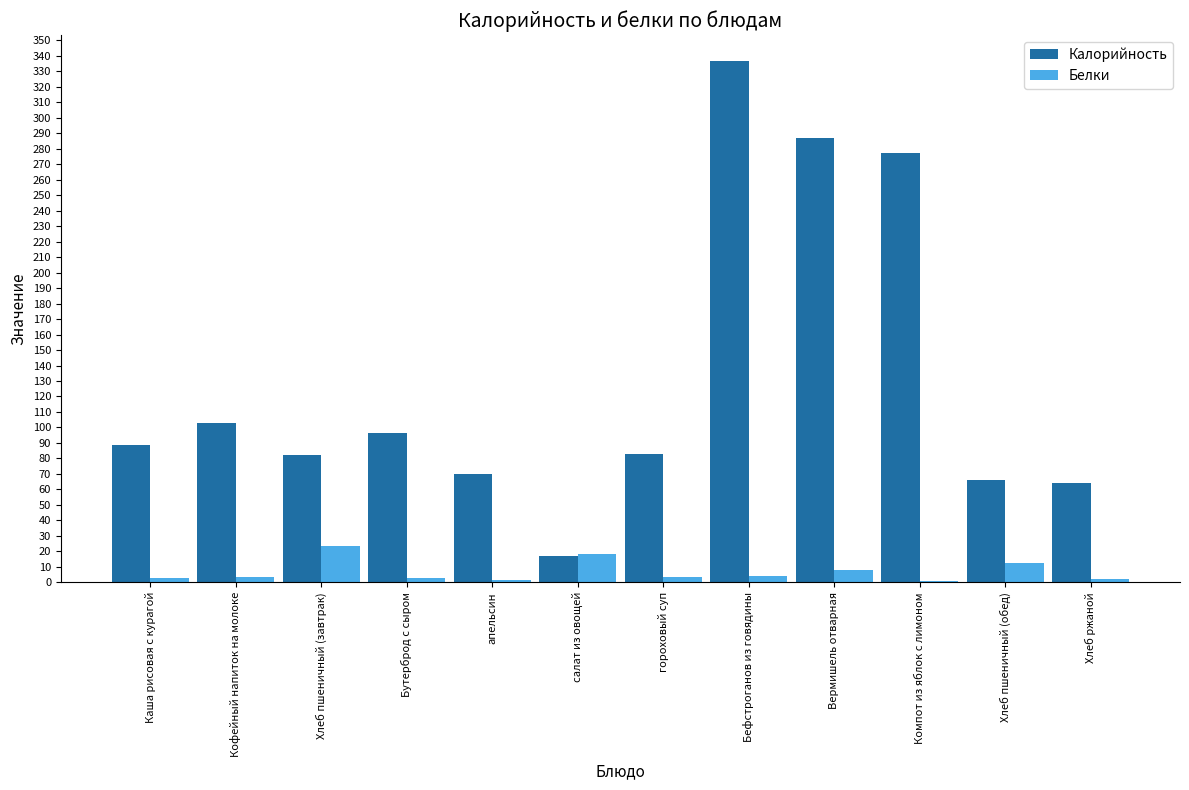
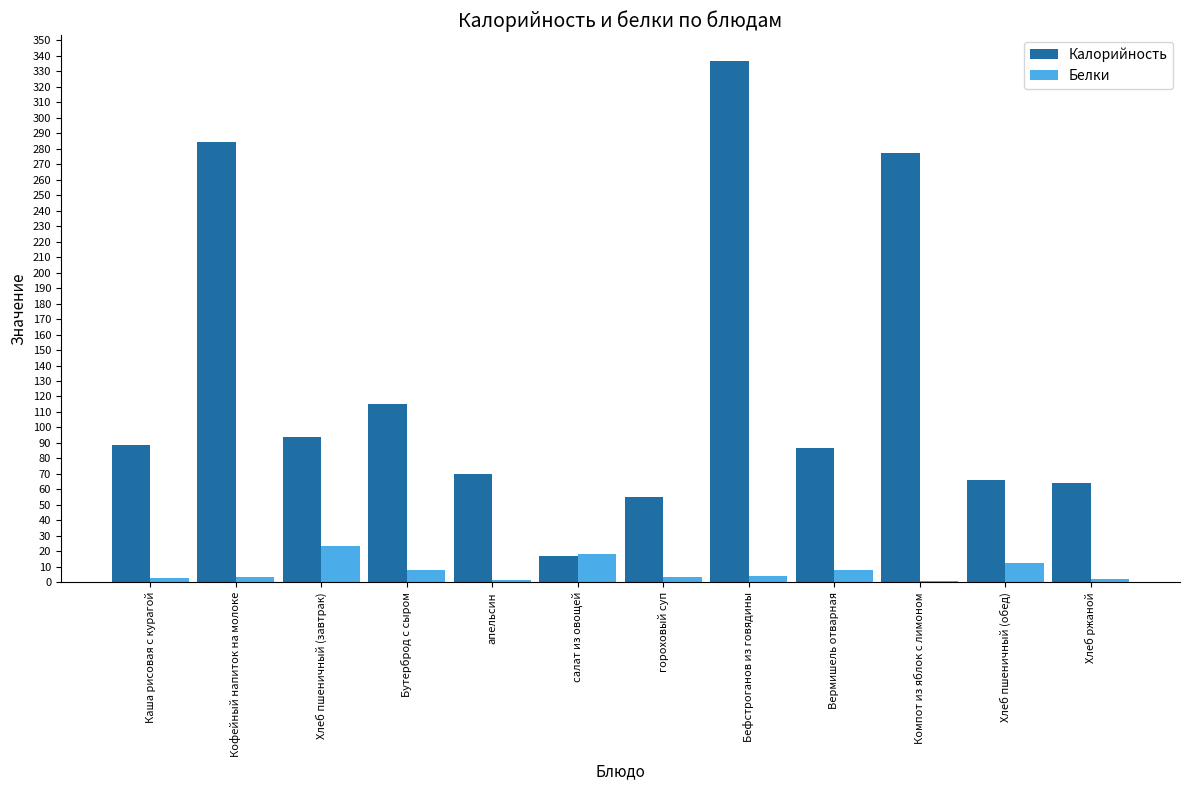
Калорийность, Кофейный напиток на молоке: 103 -> 284
Калорийность, Хлеб пшеничный (завтрак): 83 -> 94
Калорийность, Бутерброд с сыром: 96 -> 115
Белки, Бутерброд с сыром: 3 -> 8
Калорийность, гороховый суп: 83 -> 55
Калорийность, Вермишель отварная: 287 -> 87
